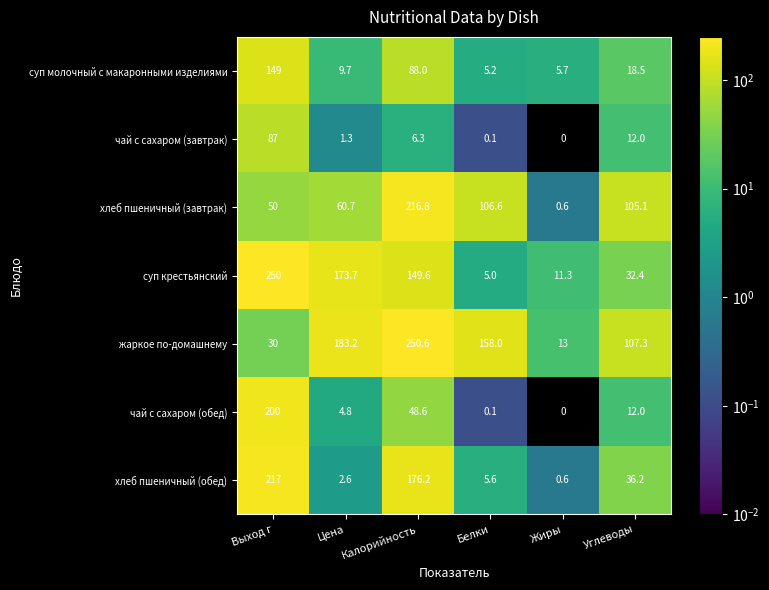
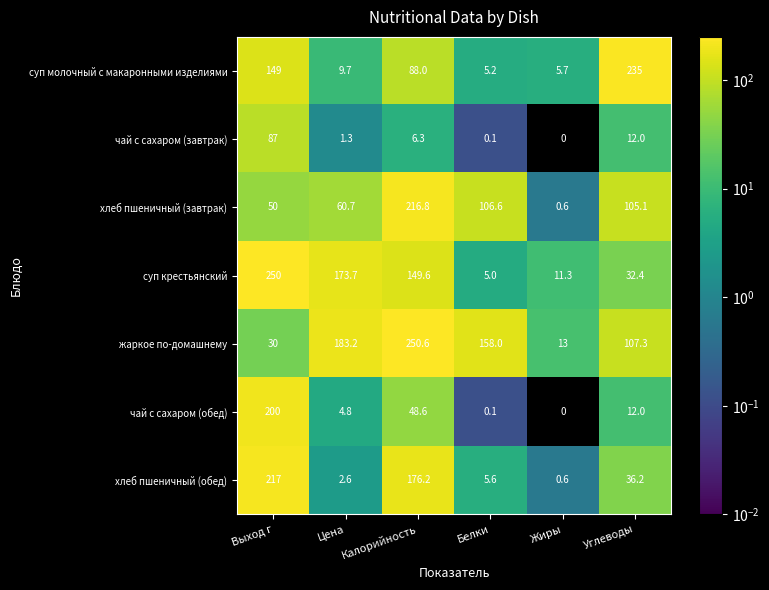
суп молочный с макаронными изделиями, Углеводы: 18.5 -> 235
